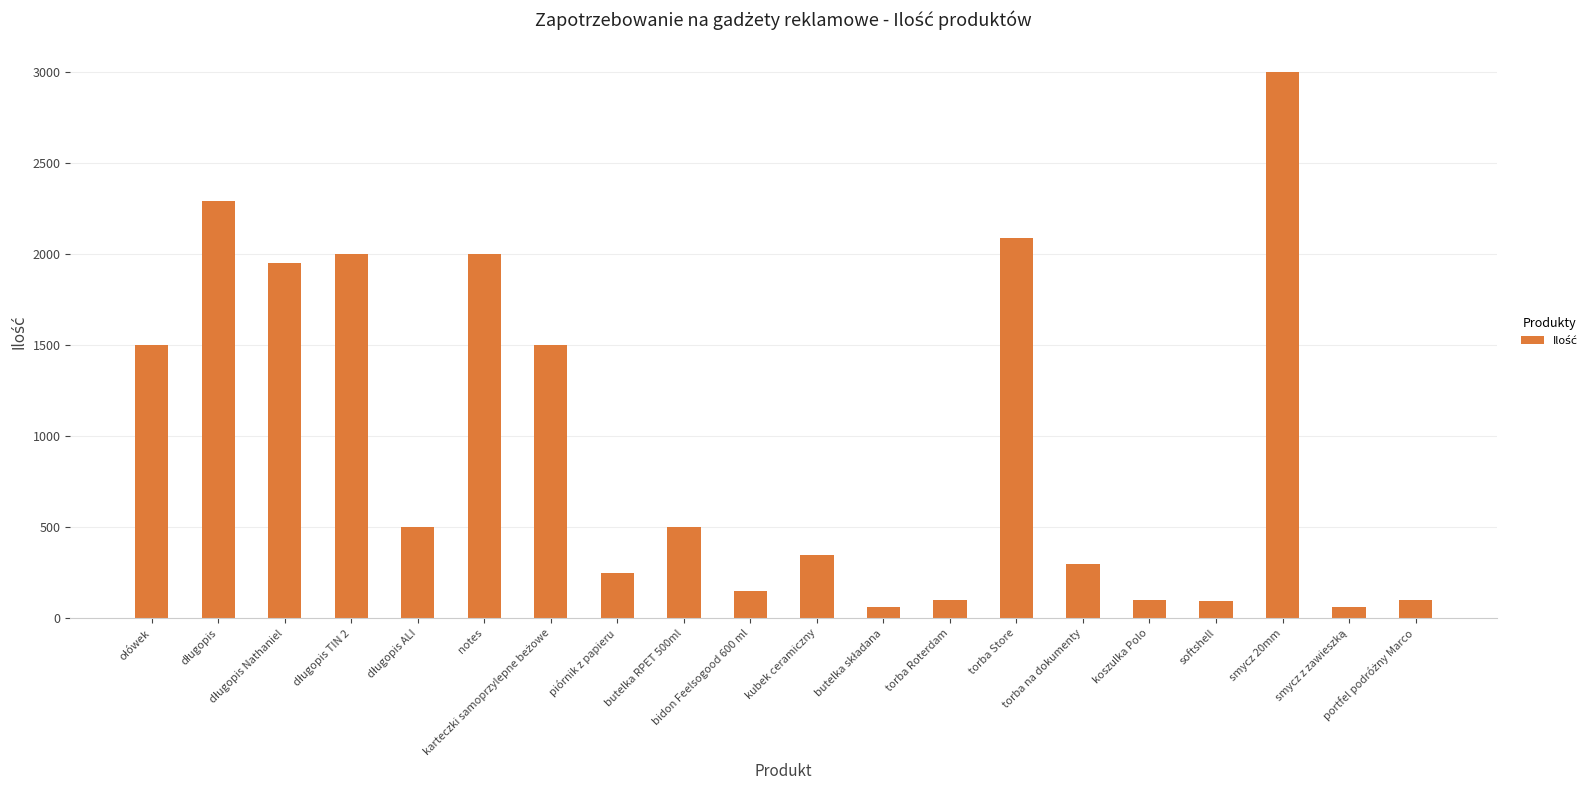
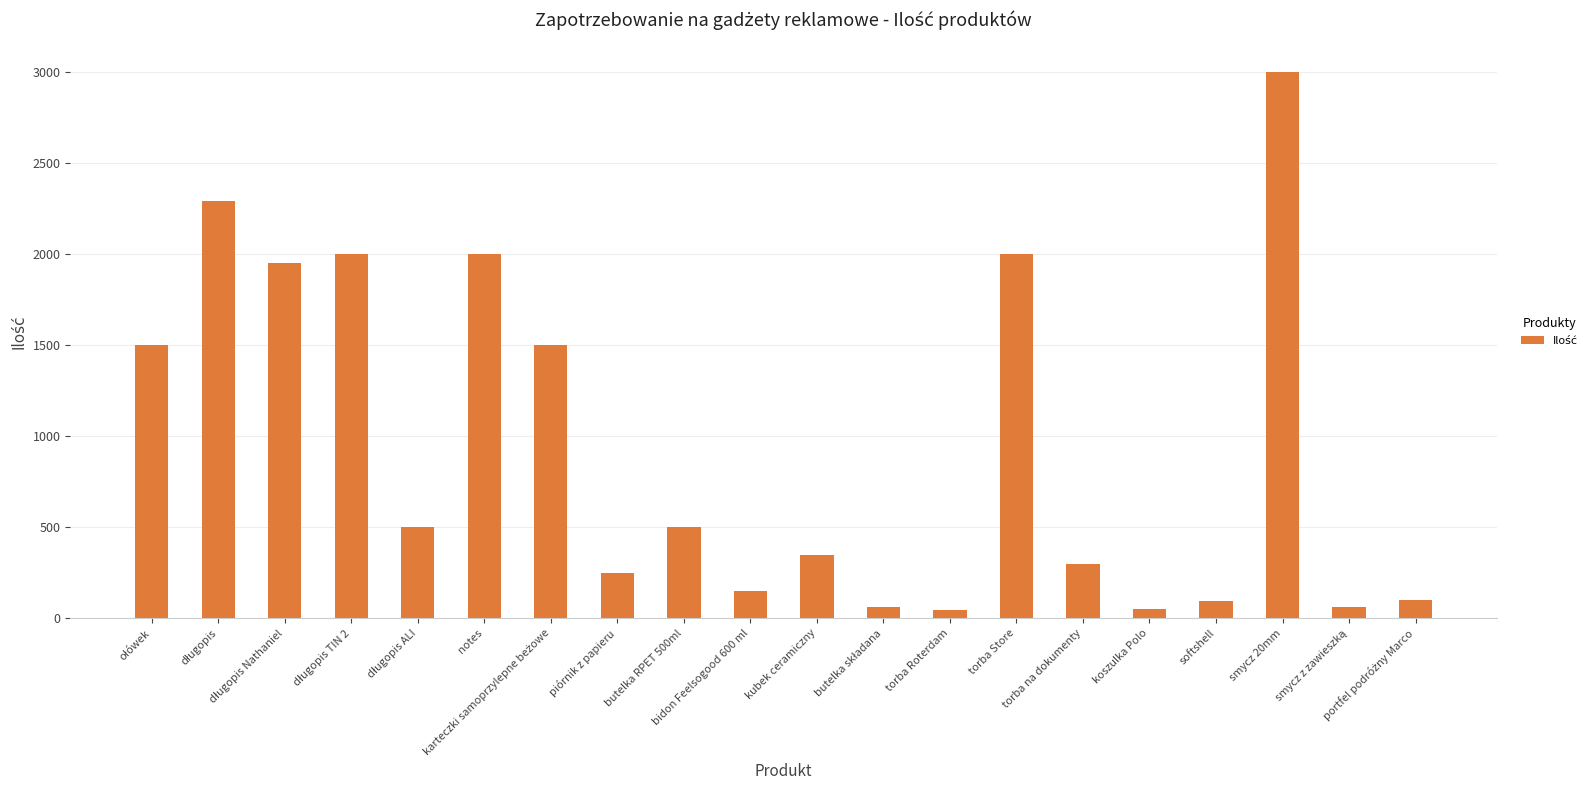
torba Roterdam: 100 -> 50
torba Store: 2090 -> 2000
koszulka Polo: 100 -> 50
